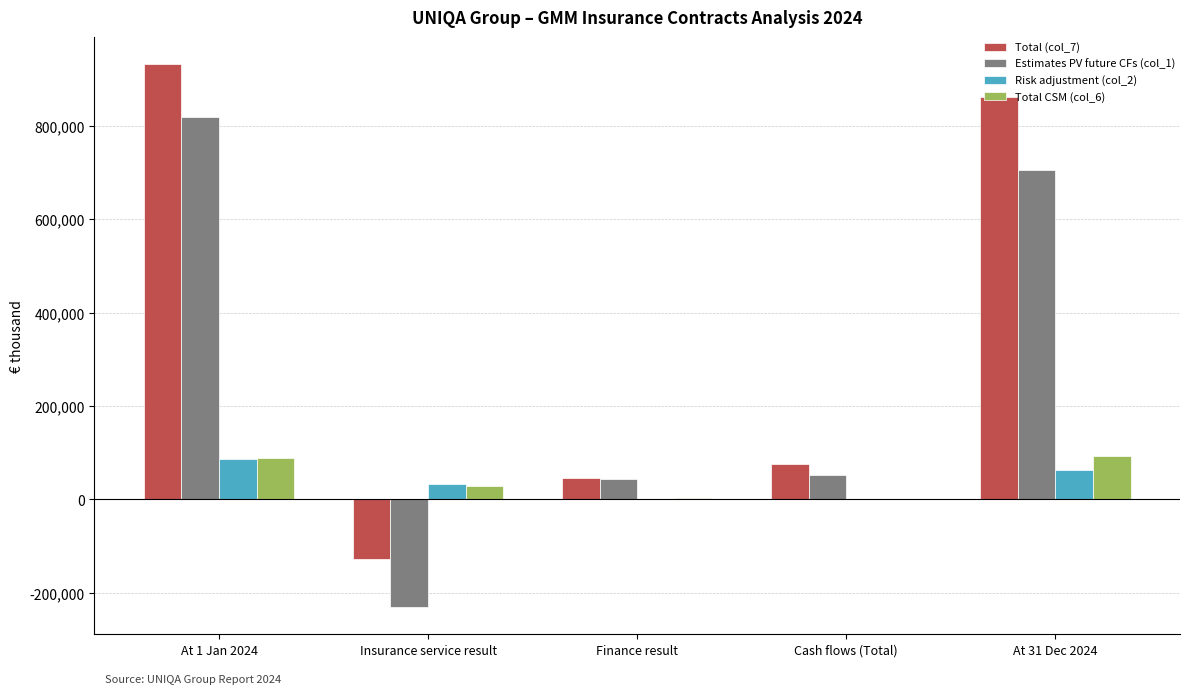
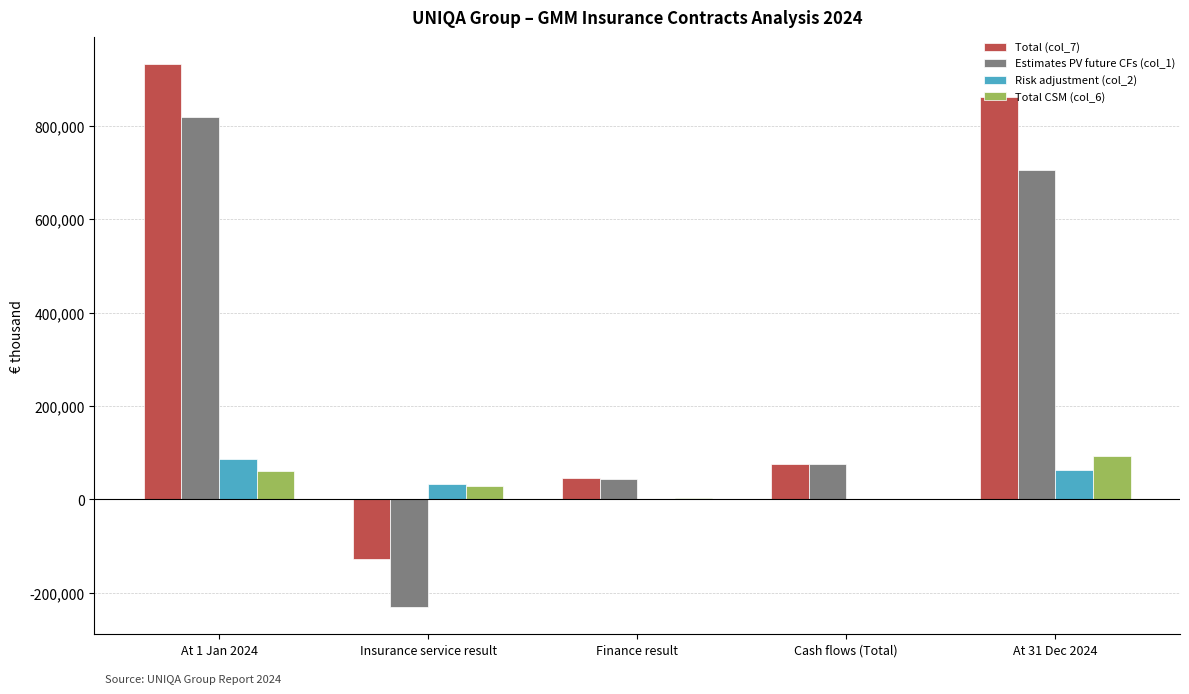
Total CSM (col_6), At 1 Jan 2024: 90,000 -> 60,000
Estimates PV future CFs (col_1), Cash flows (Total): 50,000 -> 80,000
